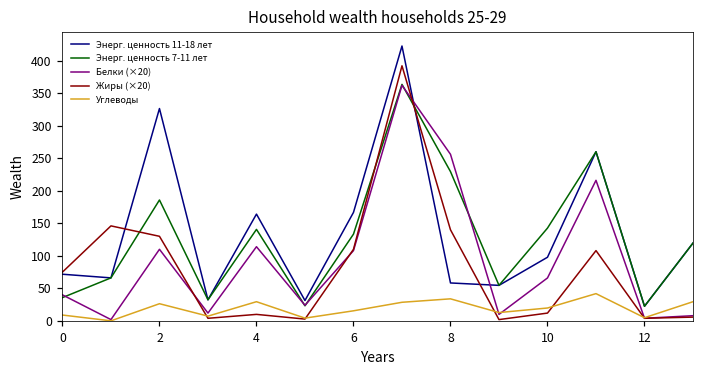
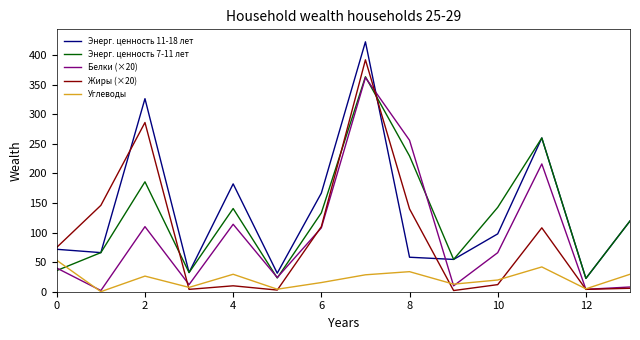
Углеводы, 0: 10 -> 50
Жиры (×20), 2: 130 -> 290
Энерг. ценность 11-18 лет, 4: 160 -> 180
